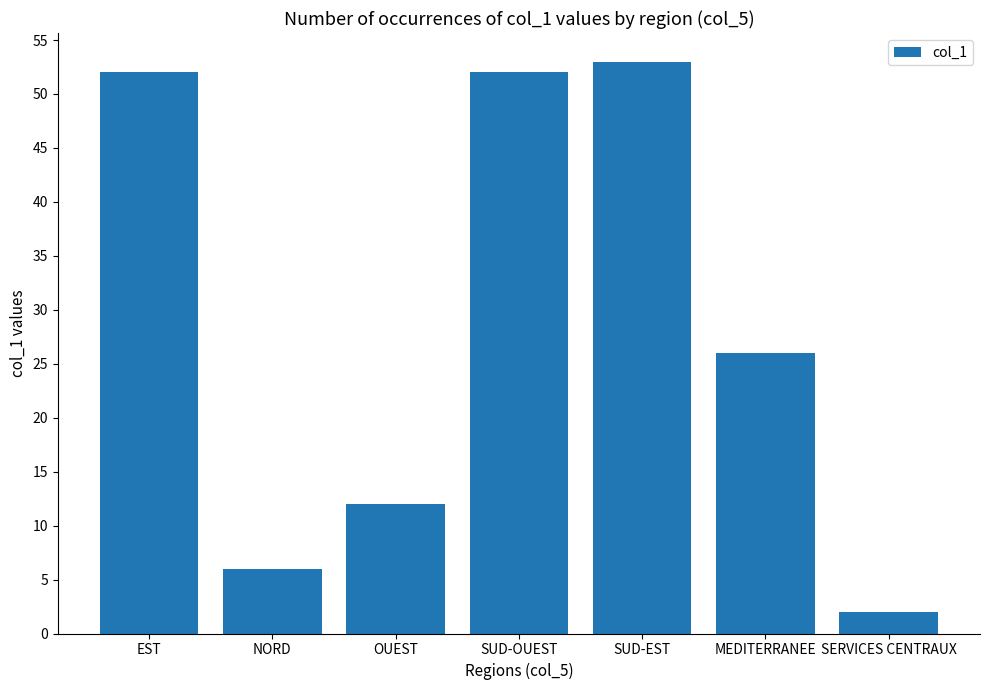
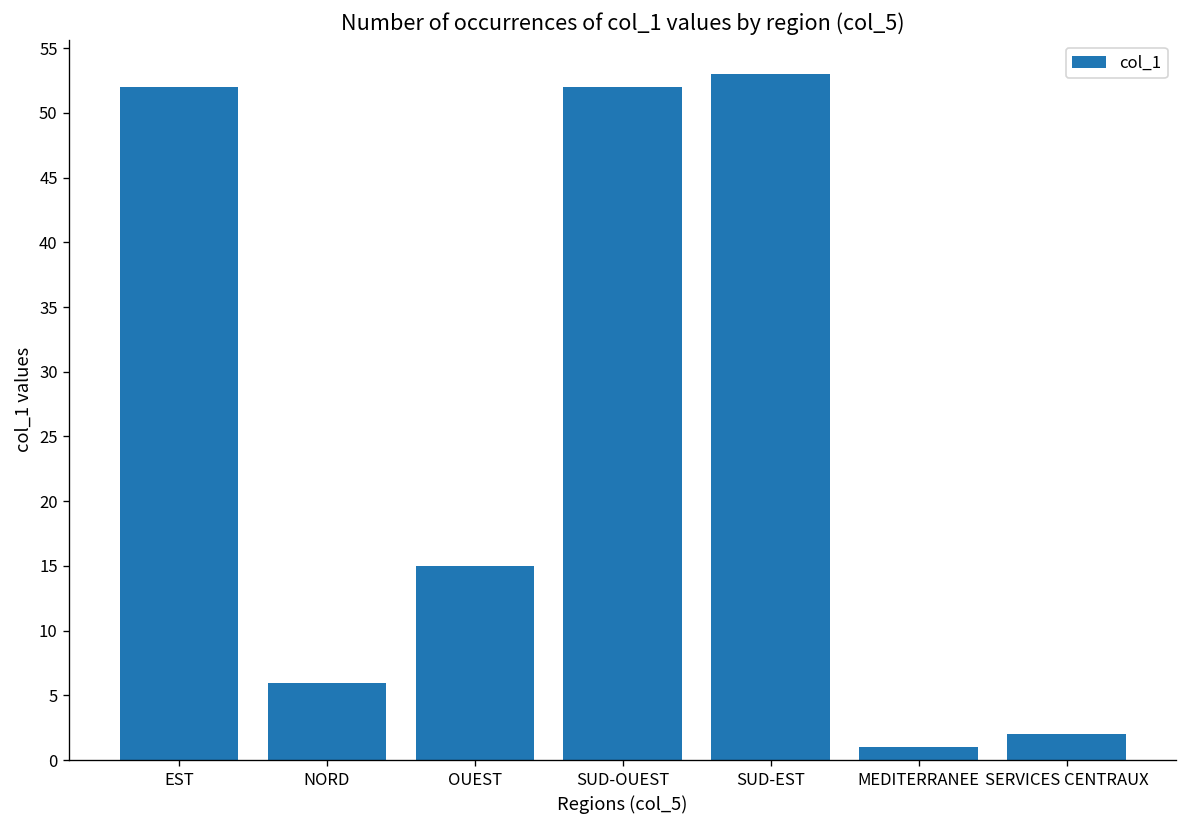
OUEST: 12 -> 15
MEDITERRANEE: 26 -> 1
